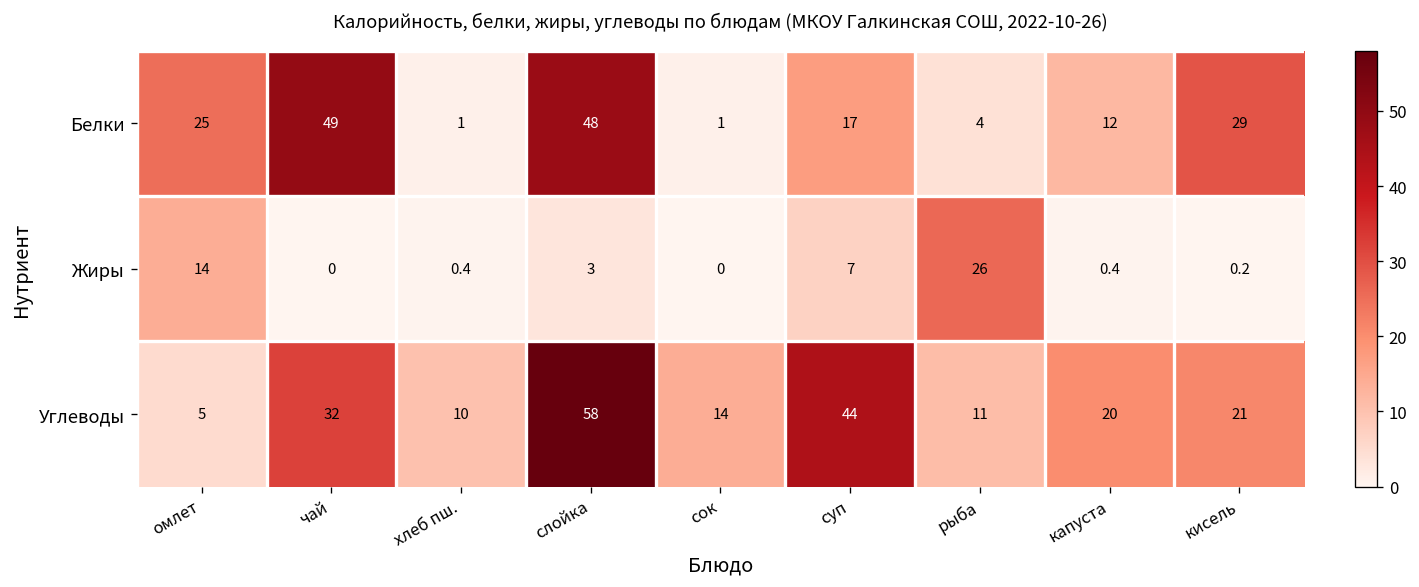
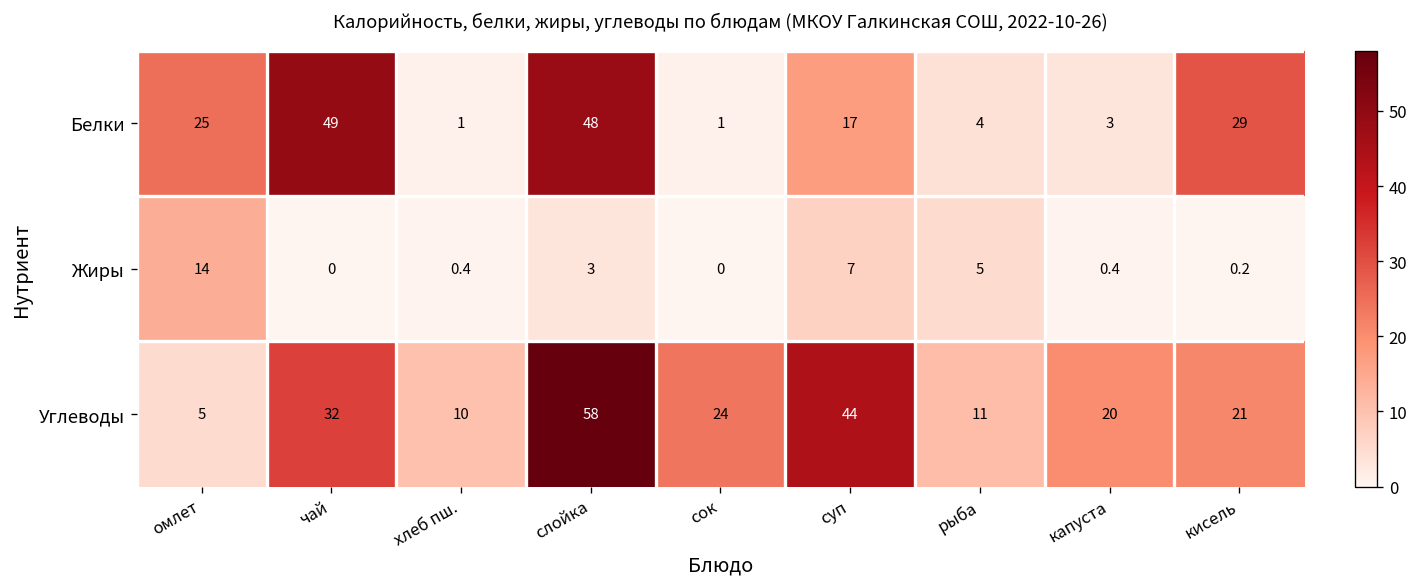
Белки, капуста: 12 -> 3
Жиры, рыба: 26 -> 5
Углеводы, сок: 14 -> 24
